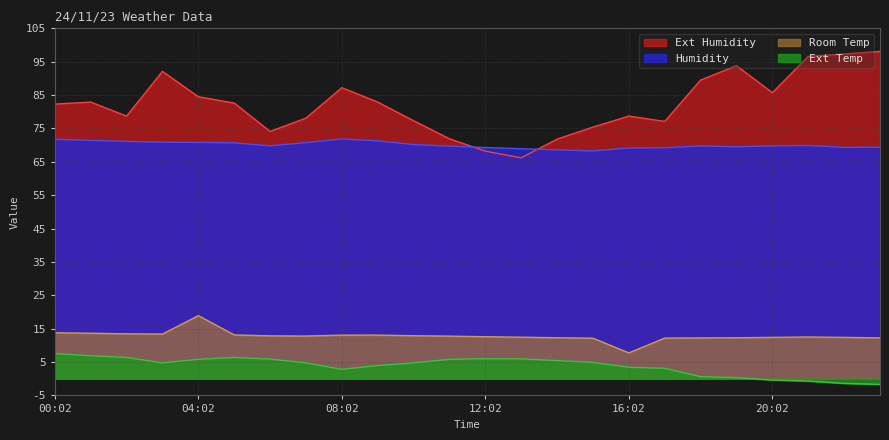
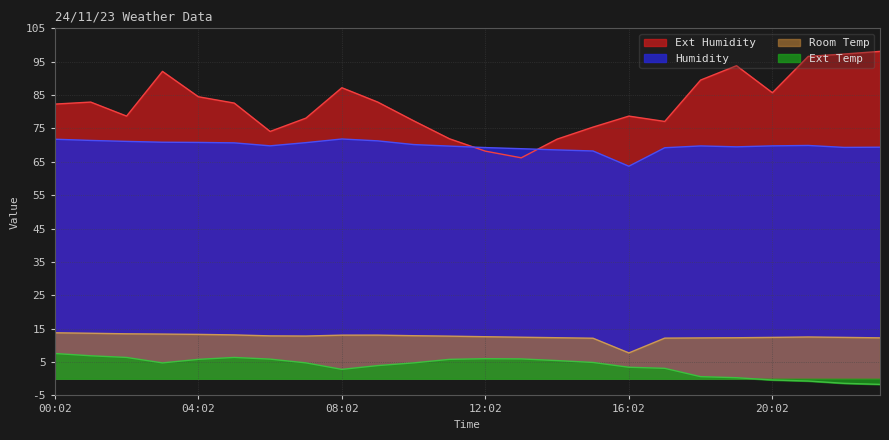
Room Temp, 04:02: 19 -> 13
Humidity, 16:02: 69 -> 64
